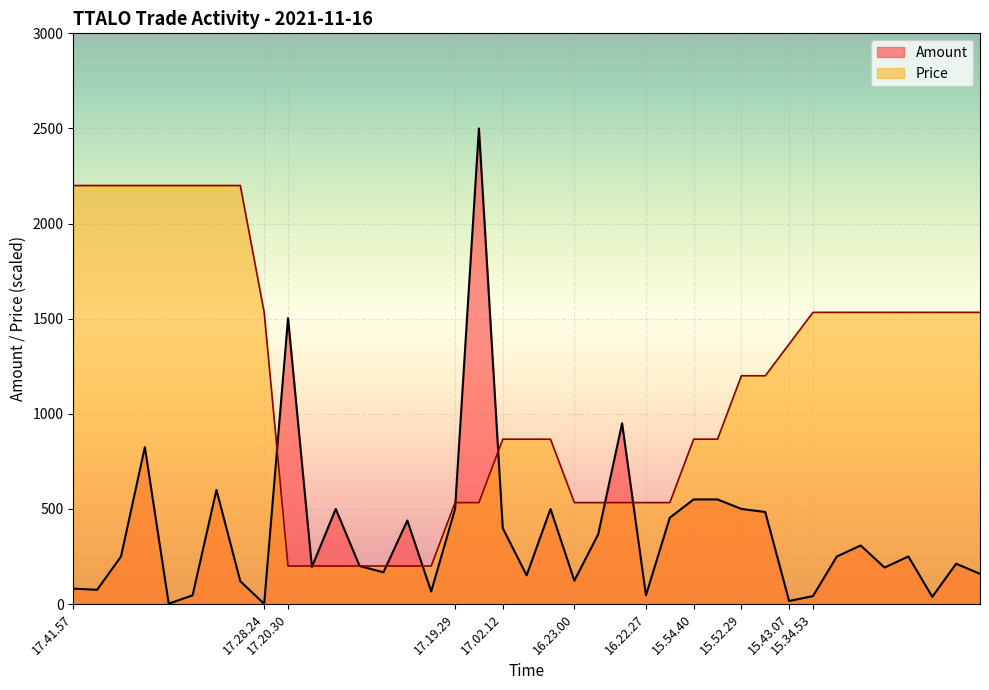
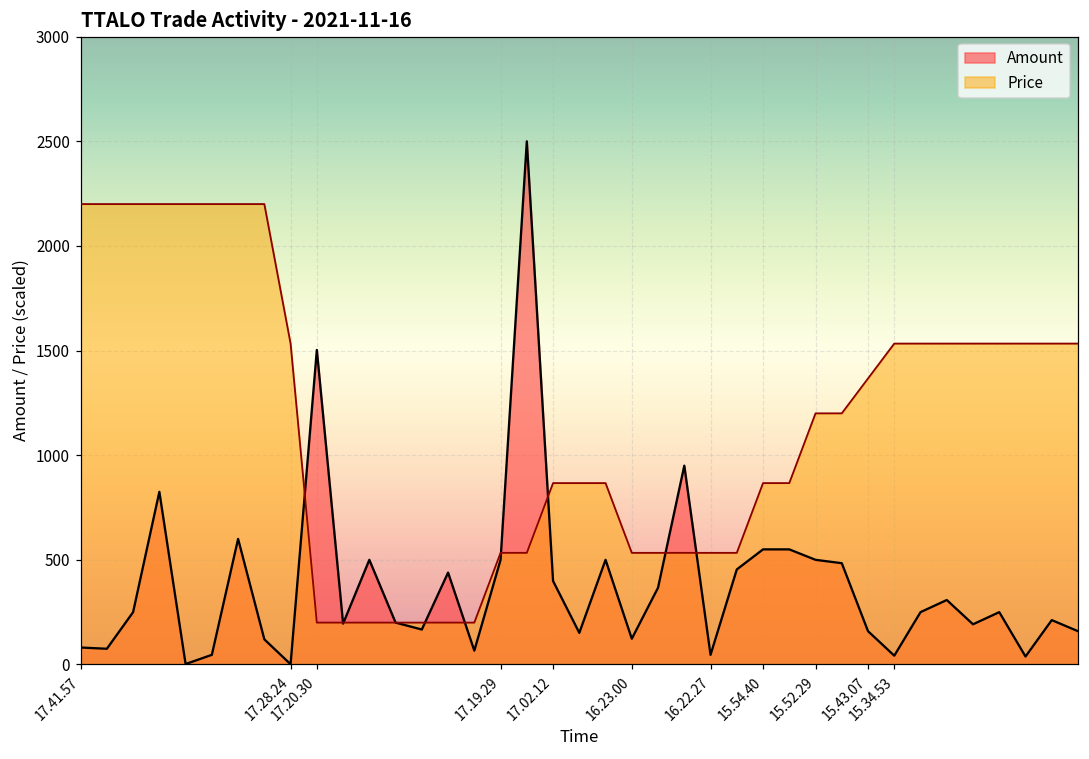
Amount, 15.43.07: 20 -> 160
